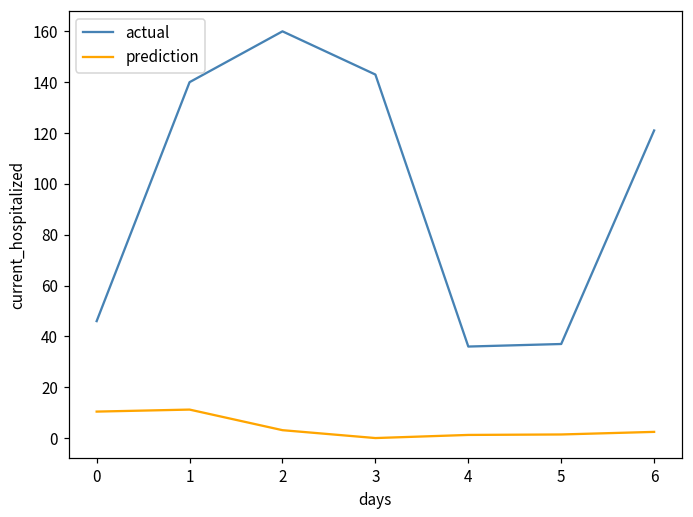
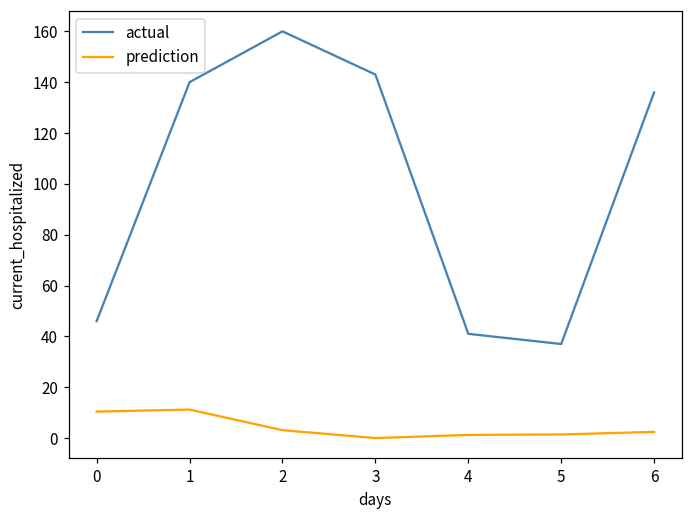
actual, 4: 36 -> 41
actual, 6: 121 -> 136
